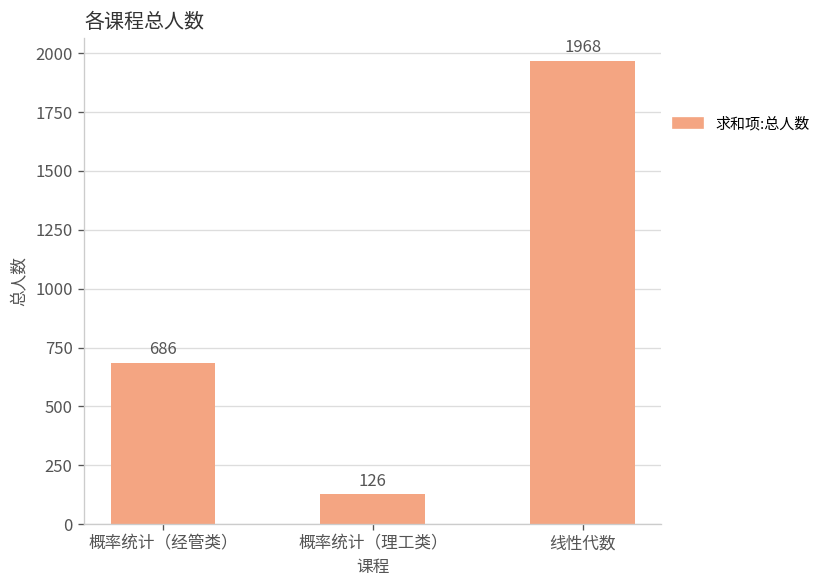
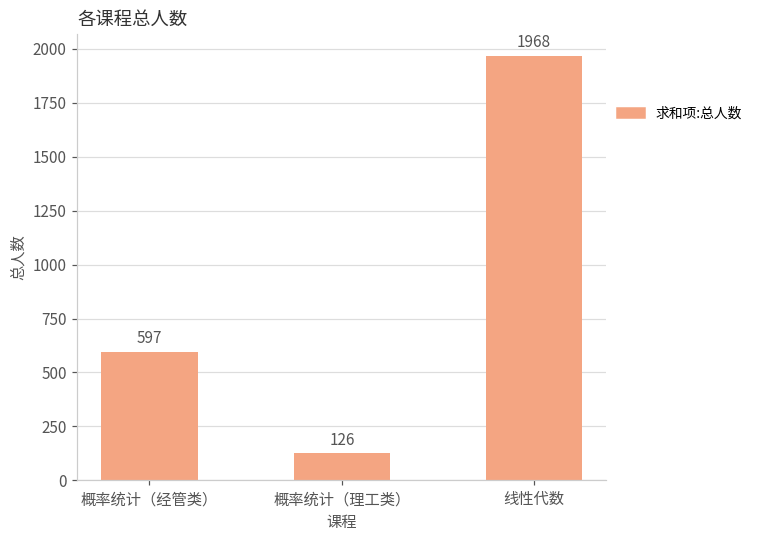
概率统计（经管类）: 686 -> 597
